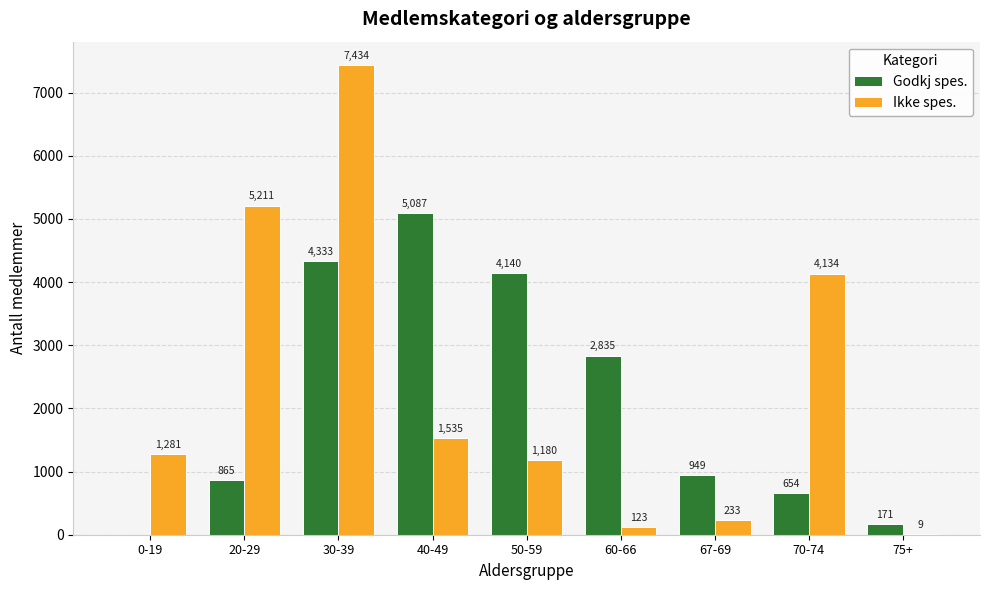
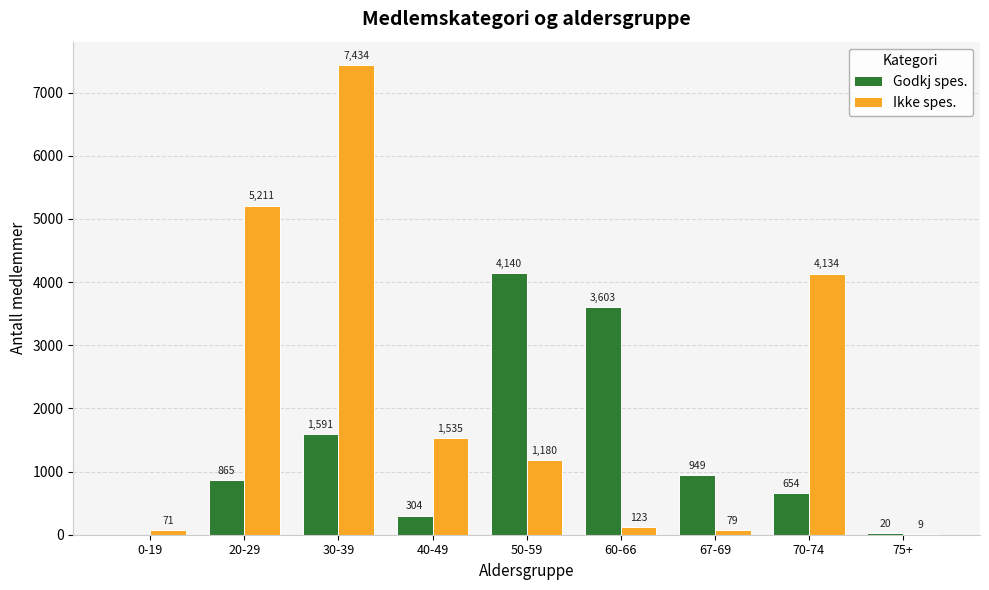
Ikke spes., 0-19: 1,281 -> 71
Godkj spes., 30-39: 4,333 -> 1,591
Godkj spes., 40-49: 5,087 -> 304
Godkj spes., 60-66: 2,835 -> 3,603
Ikke spes., 67-69: 233 -> 79
Godkj spes., 75+: 171 -> 20
